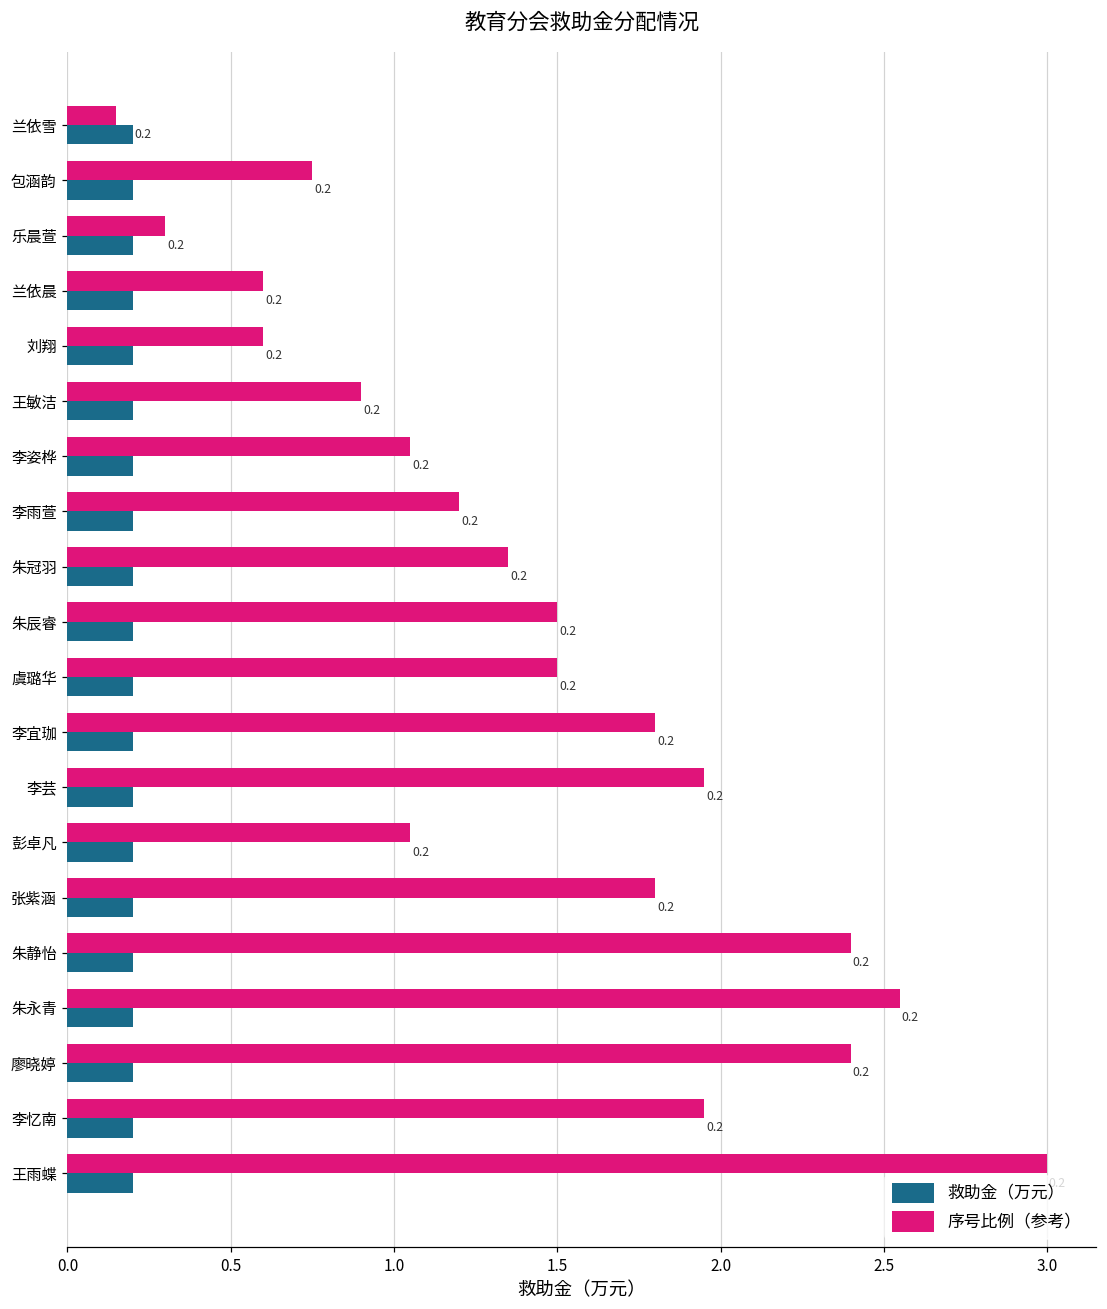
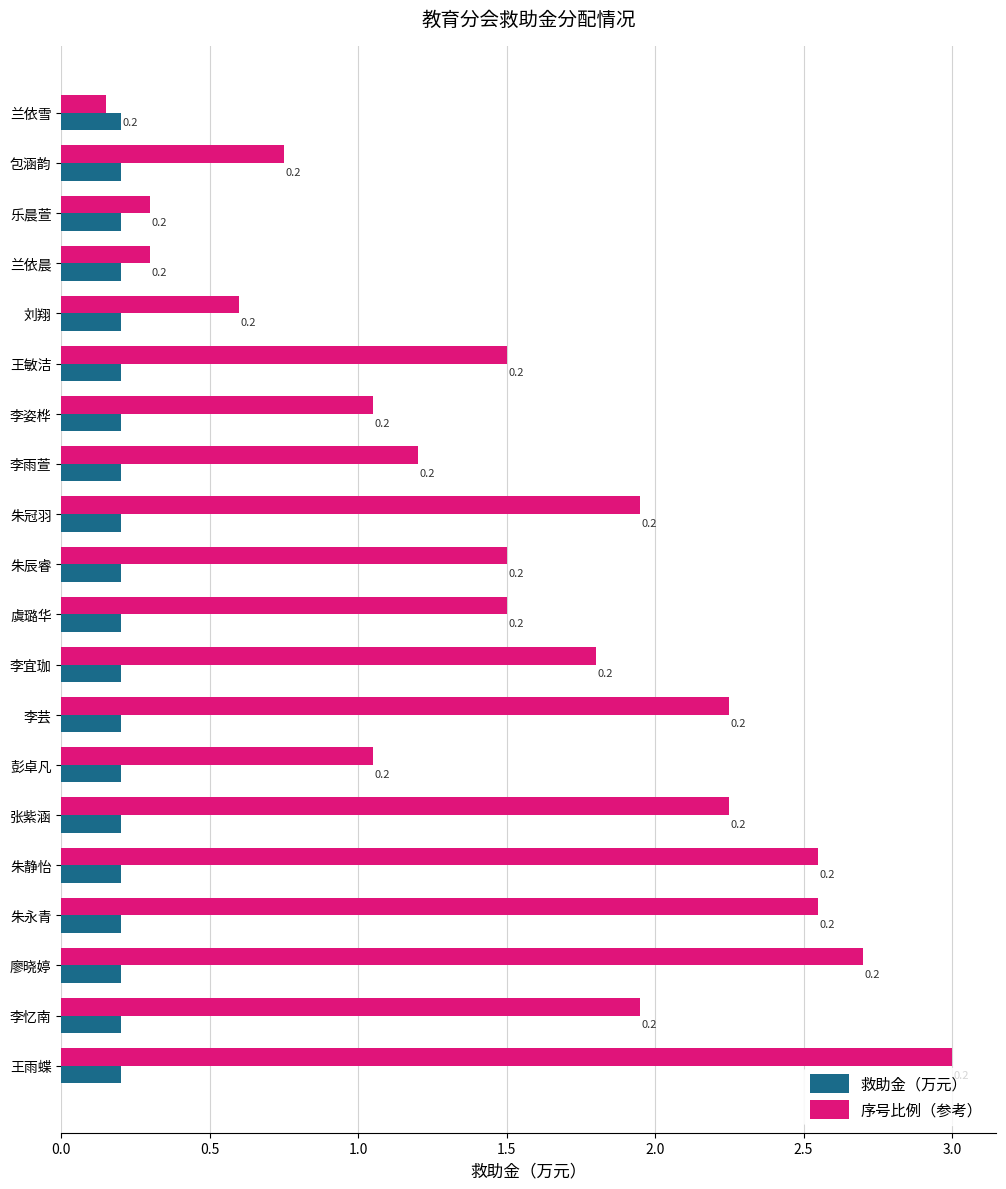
序号比例（参考）, 兰依晨: 0.60 -> 0.30
序号比例（参考）, 王敏洁: 0.90 -> 1.50
序号比例（参考）, 朱冠羽: 1.35 -> 1.95
序号比例（参考）, 李芸: 1.95 -> 2.25
序号比例（参考）, 张紫涵: 1.80 -> 2.25
序号比例（参考）, 朱静怡: 2.40 -> 2.55
序号比例（参考）, 廖晓婷: 2.40 -> 2.70
